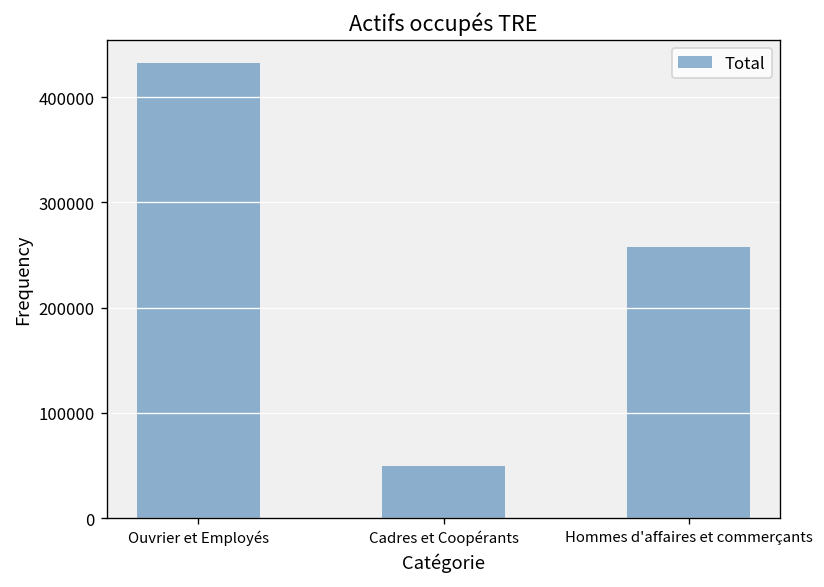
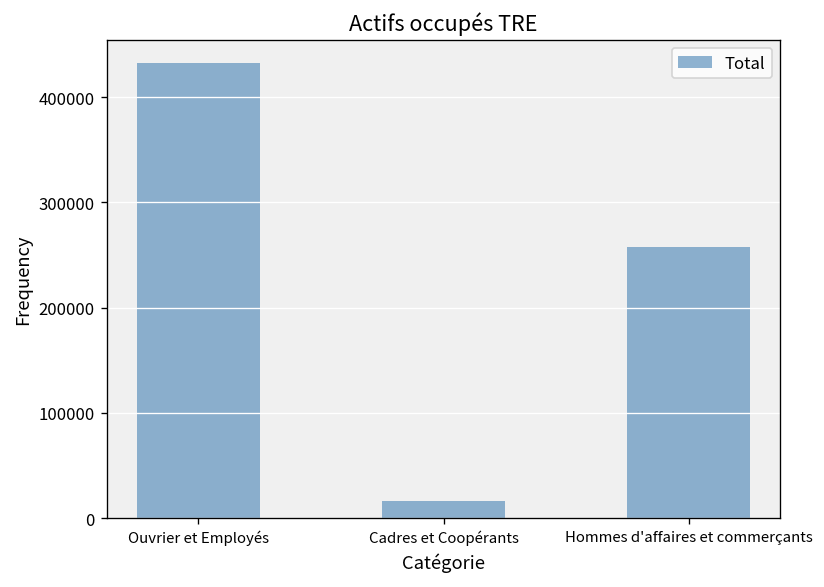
Cadres et Coopérants: 50000 -> 20000
